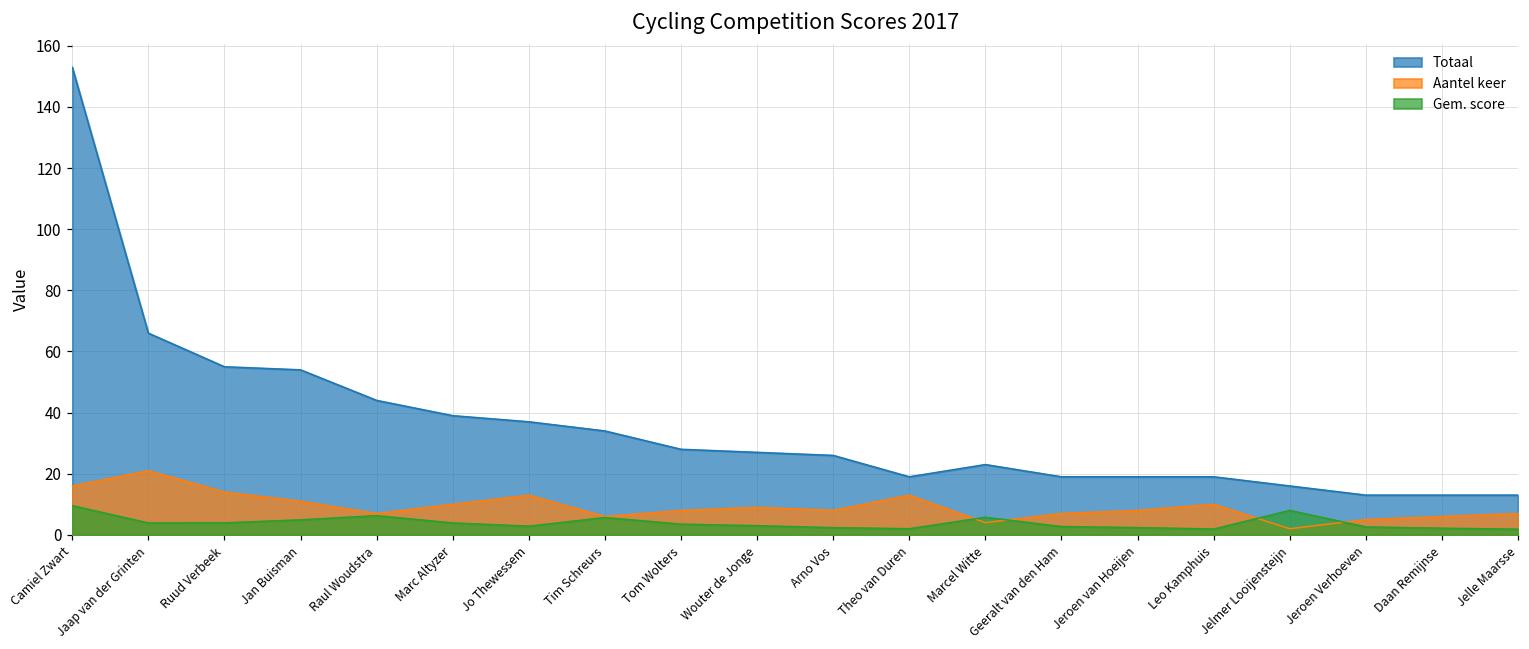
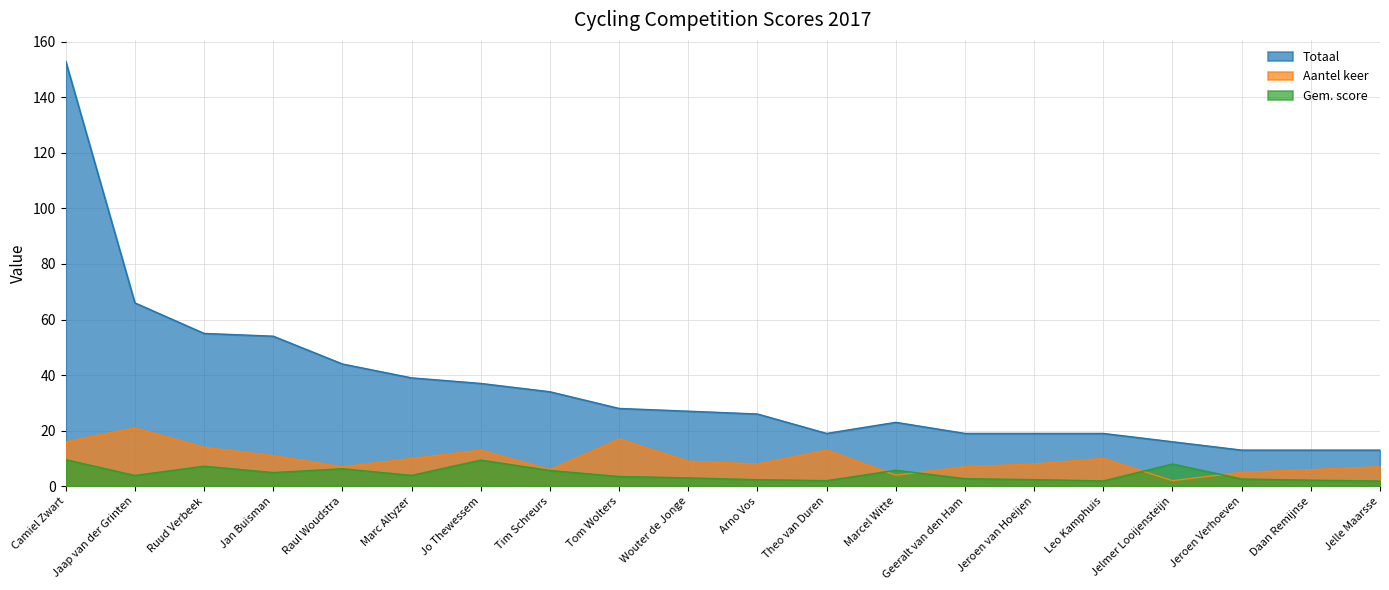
Gem. score, Ruud Verbeek: 4 -> 7
Gem. score, Jo Thewessem: 3 -> 9
Aantel keer, Tom Wolters: 8 -> 17
